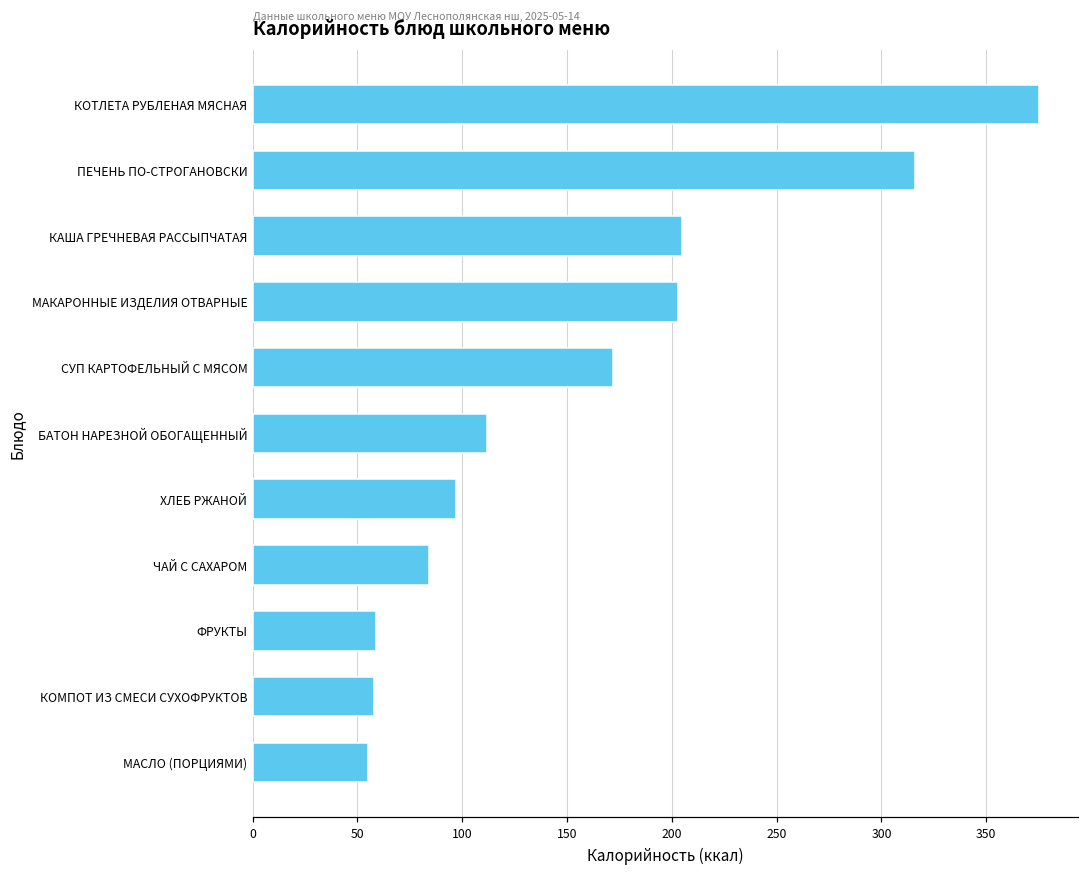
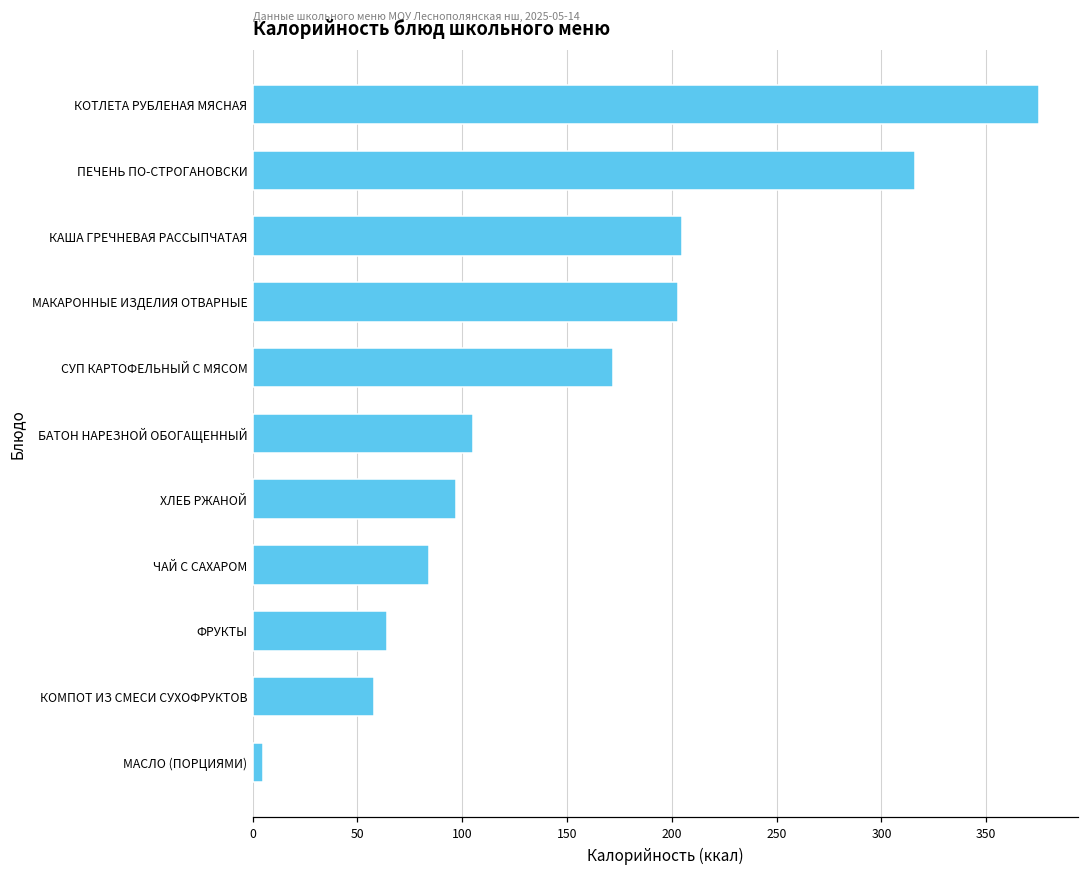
БАТОН НАРЕЗНОЙ ОБОГАЩЕННЫЙ: 112 -> 105
ФРУКТЫ: 59 -> 64
МАСЛО (ПОРЦИЯМИ): 55 -> 5
